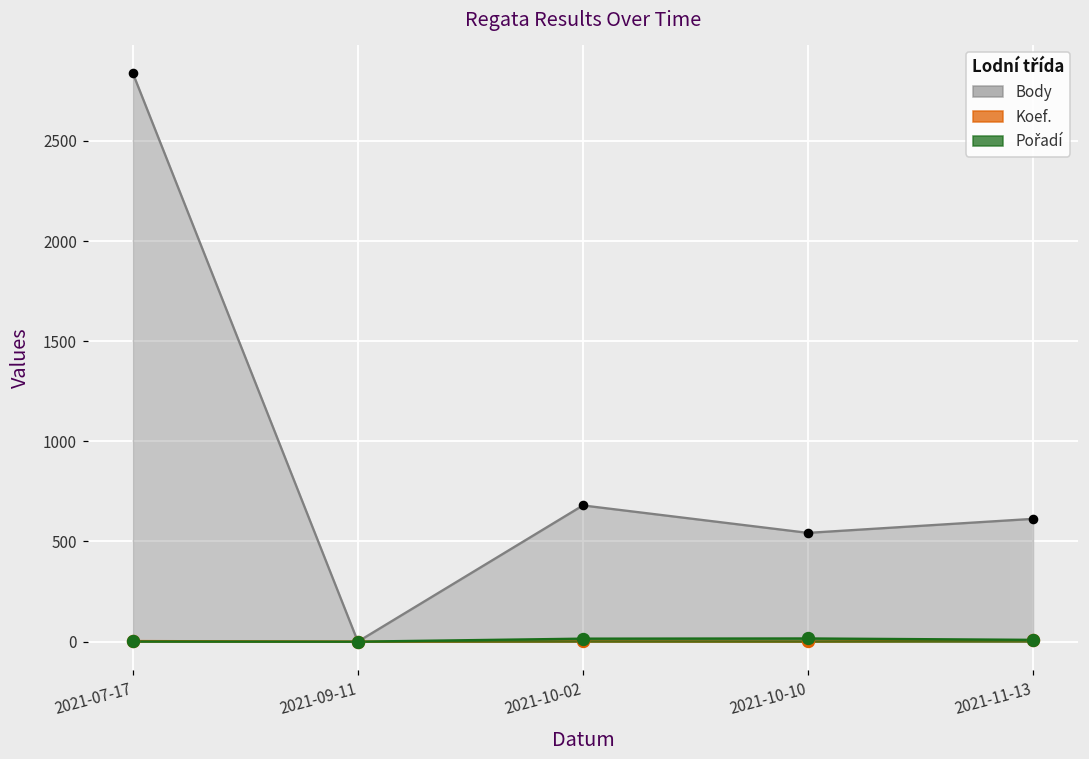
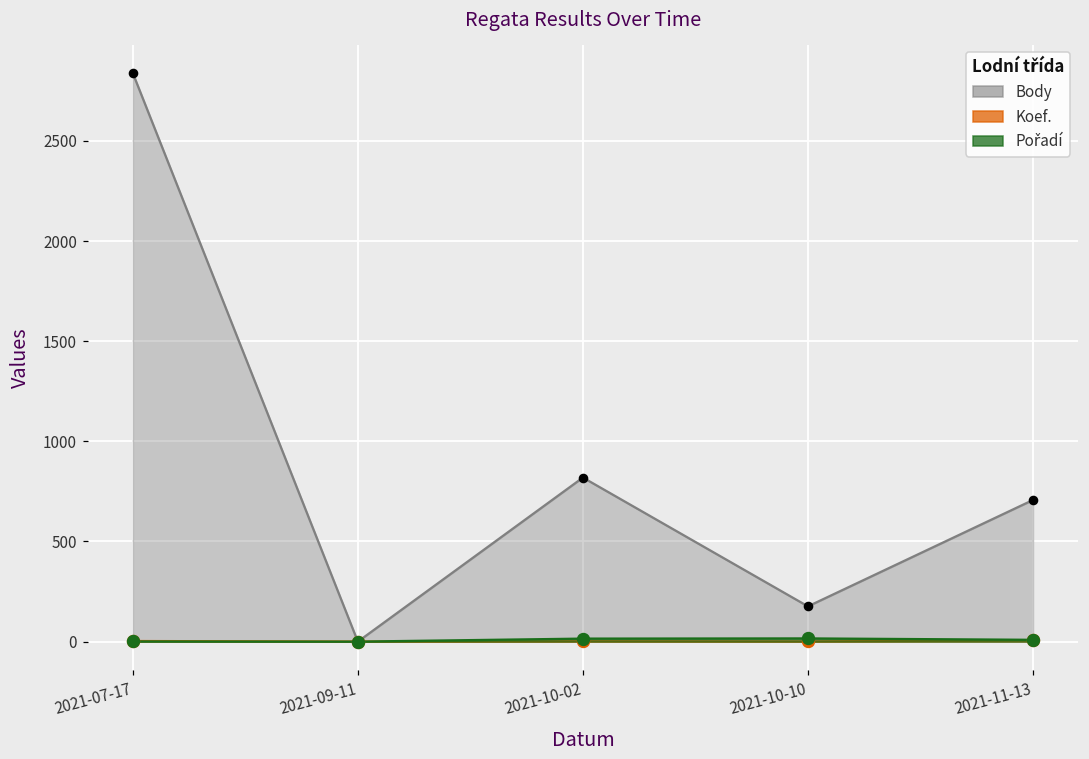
Body, 2021-10-02: 680 -> 820
Body, 2021-10-10: 540 -> 180
Body, 2021-11-13: 610 -> 710
